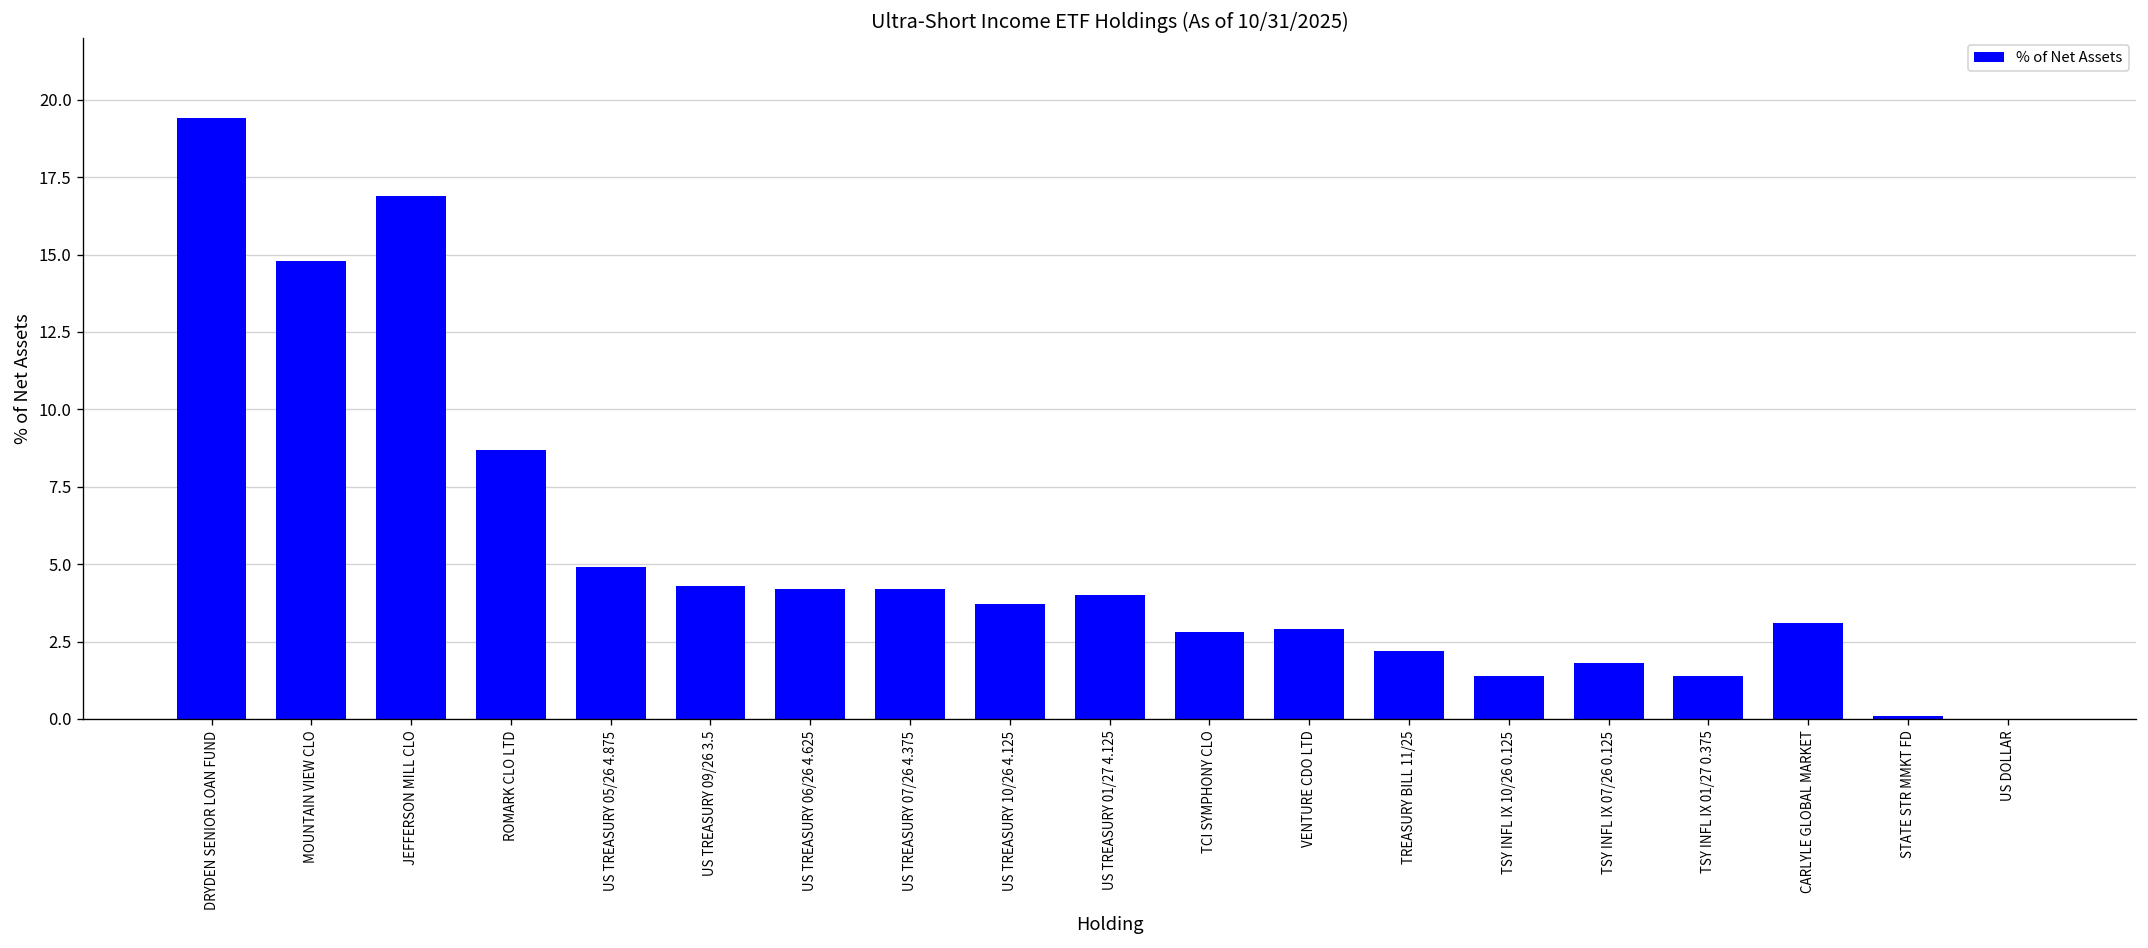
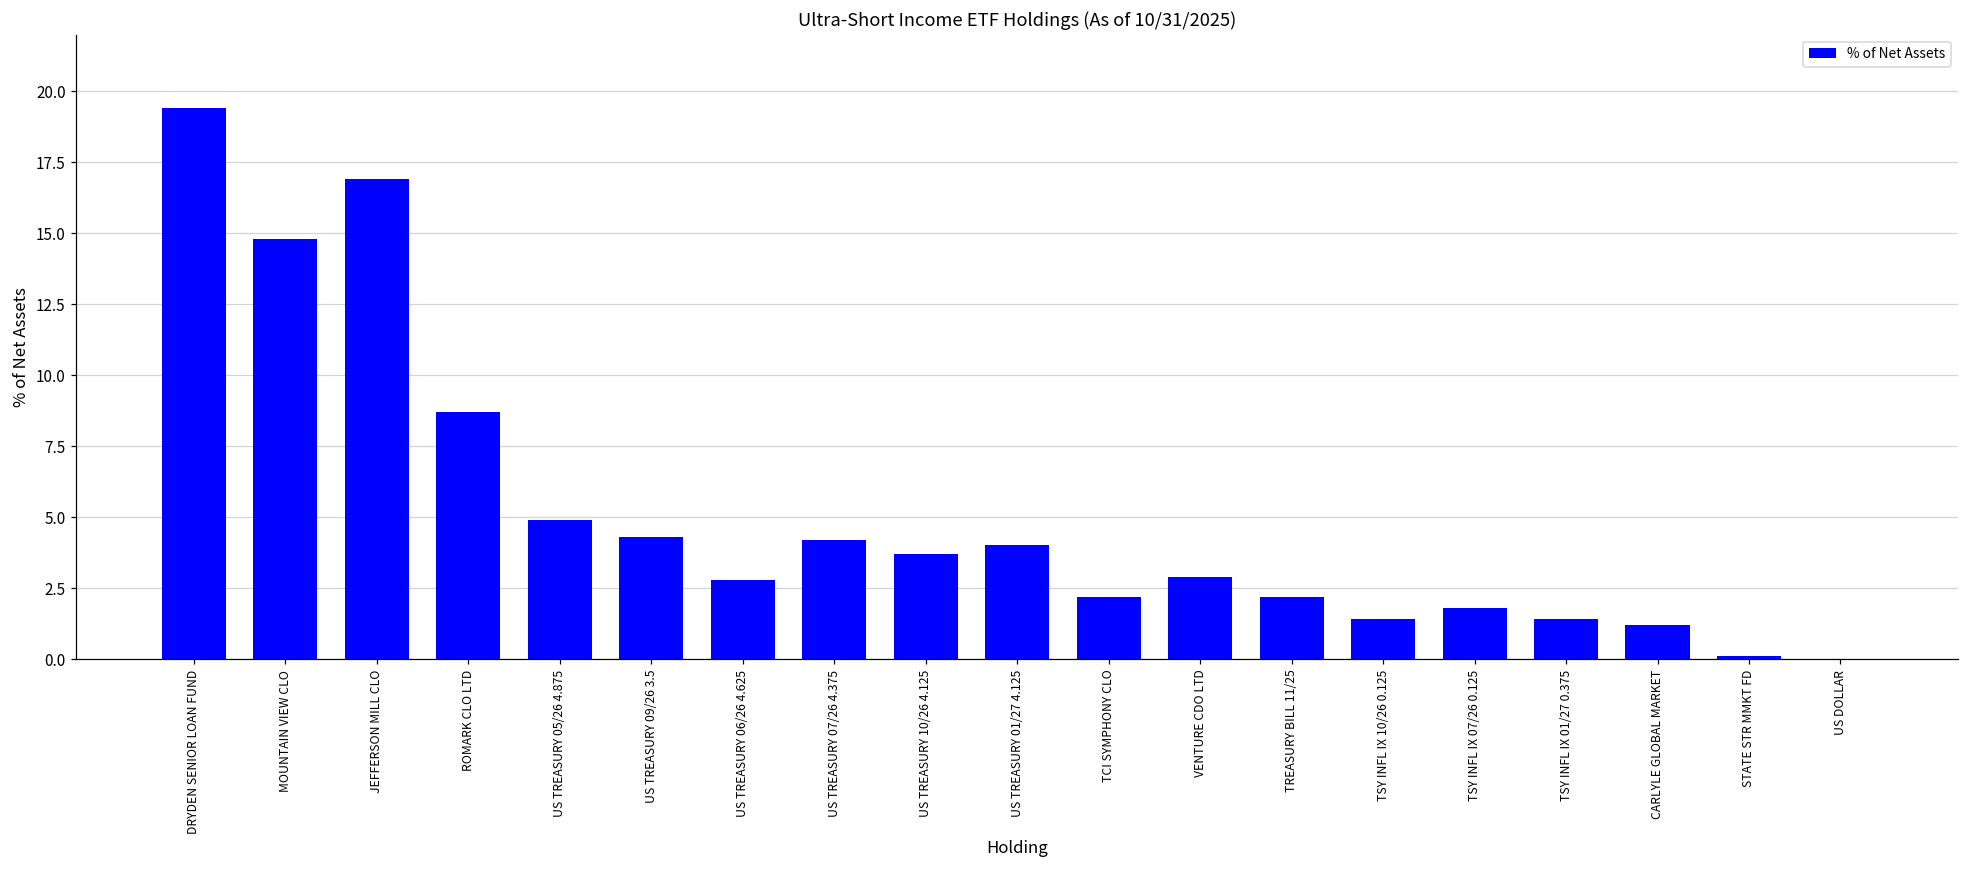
US TREASURY 06/26 4.625: 4.2 -> 2.8
TCI SYMPHONY CLO: 2.8 -> 2.2
CARLYLE GLOBAL MARKET: 3.1 -> 1.2
